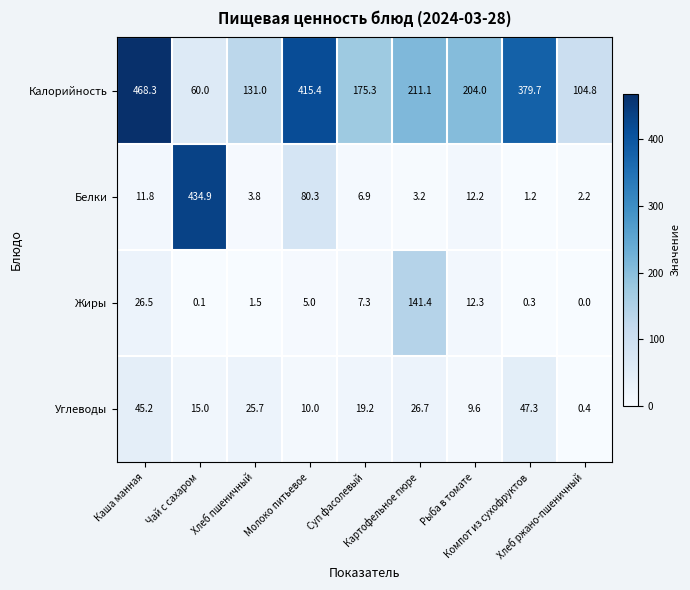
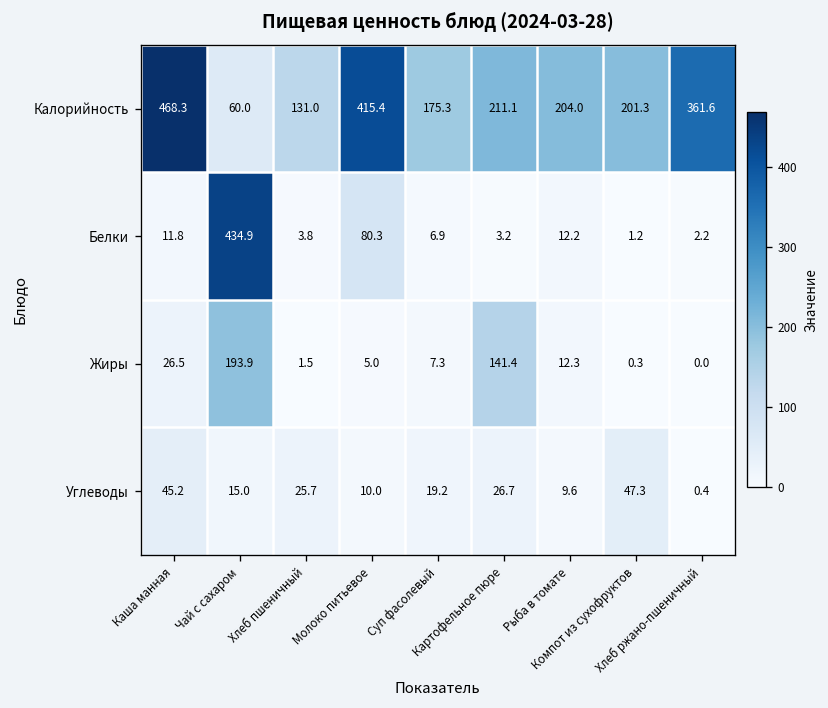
Калорийность, Компот из сухофруктов: 379.7 -> 201.3
Калорийность, Хлеб ржано-пшеничный: 104.8 -> 361.6
Жиры, Чай с сахаром: 0.1 -> 193.9
